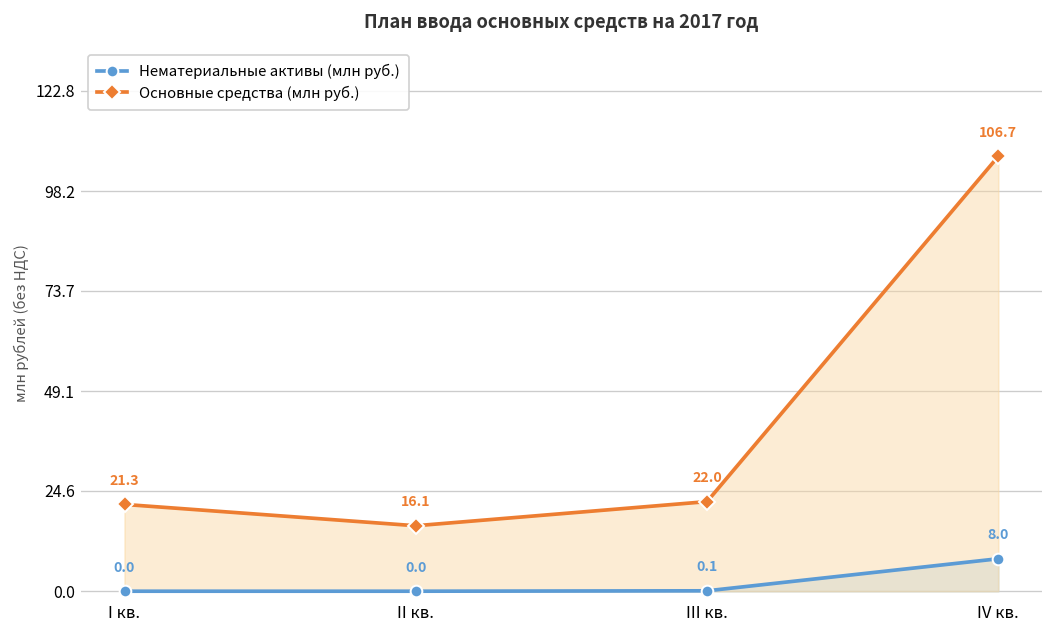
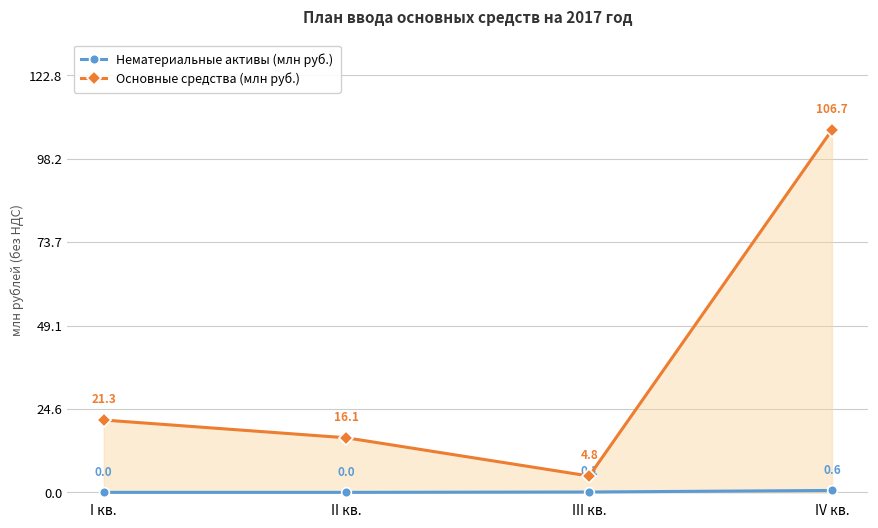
Основные средства (млн руб.), III кв.: 22.0 -> 4.8
Нематериальные активы (млн руб.), IV кв.: 8.0 -> 0.6
